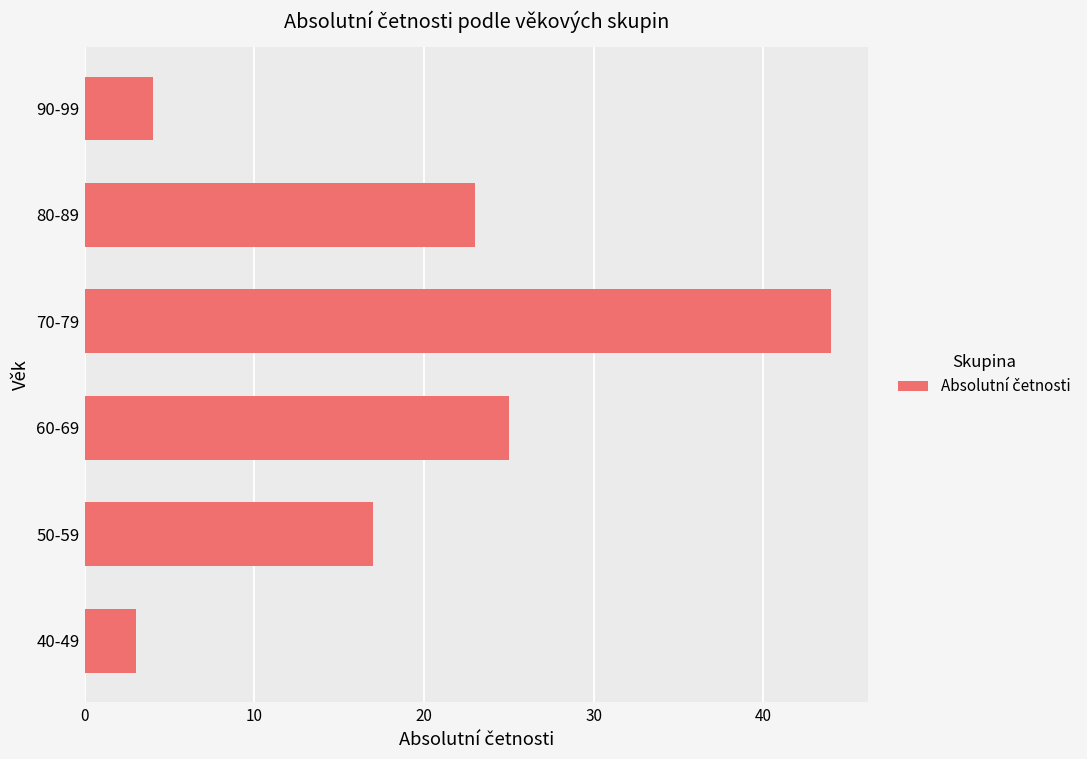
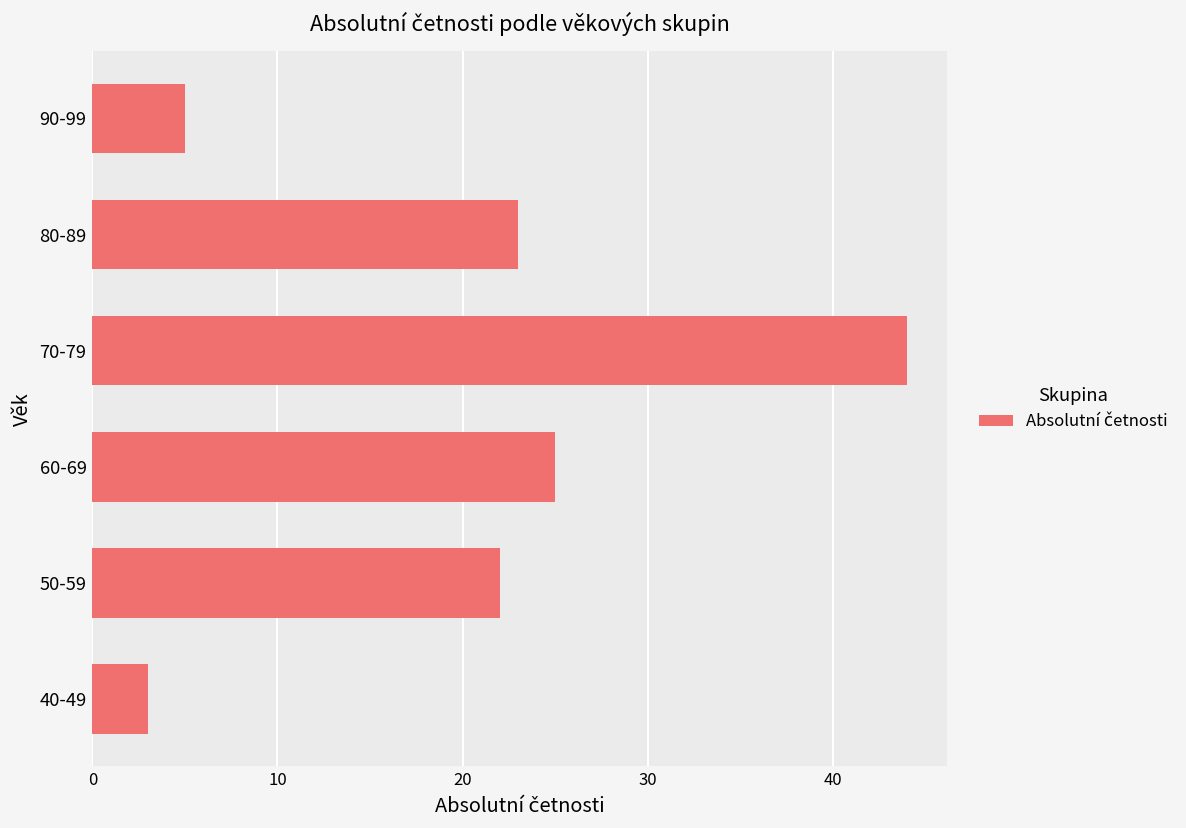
90-99: 4 -> 5
50-59: 17 -> 22
